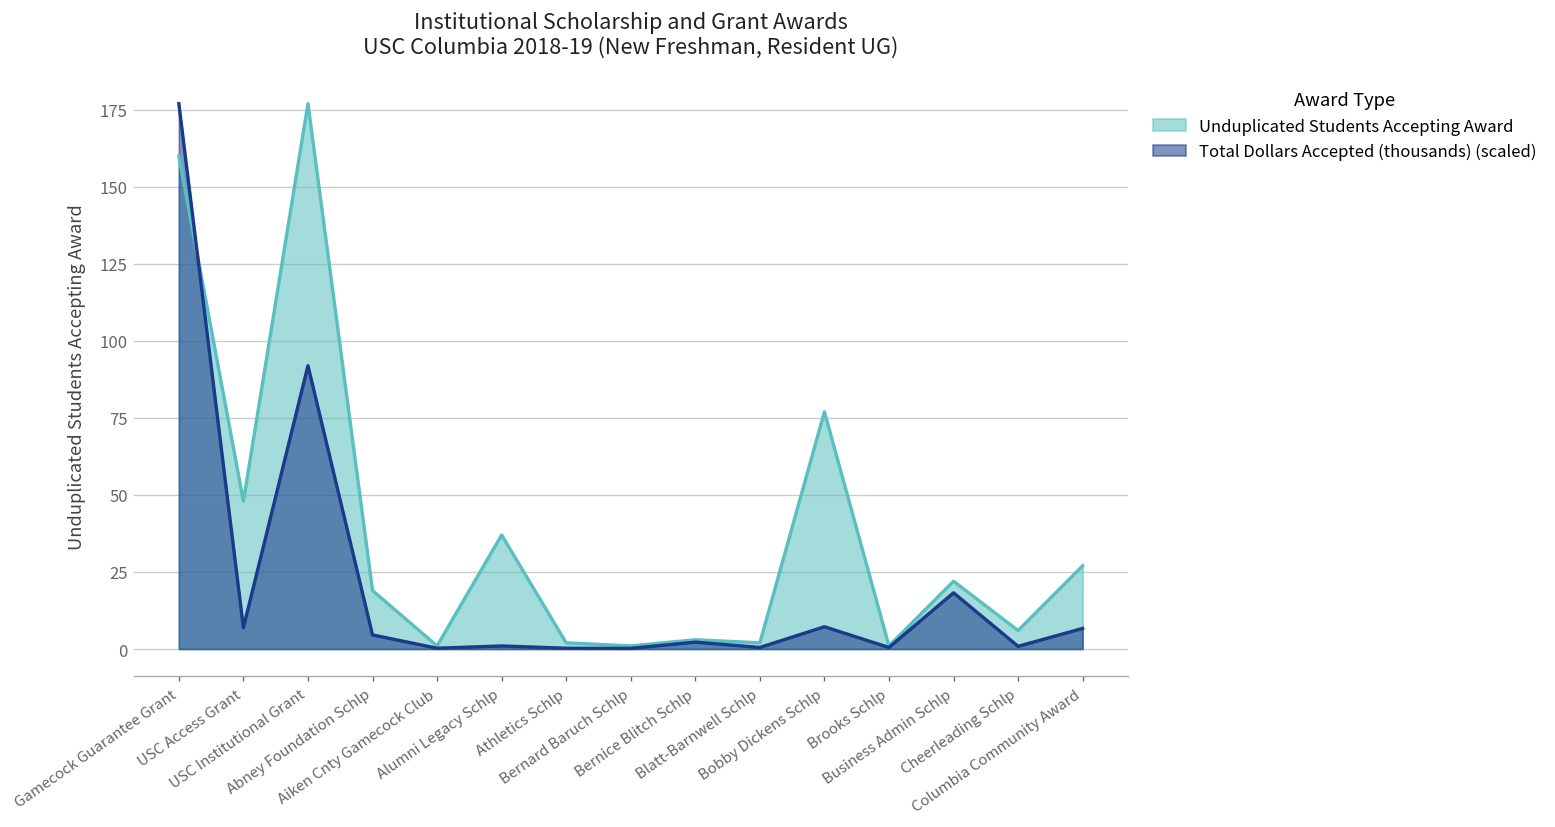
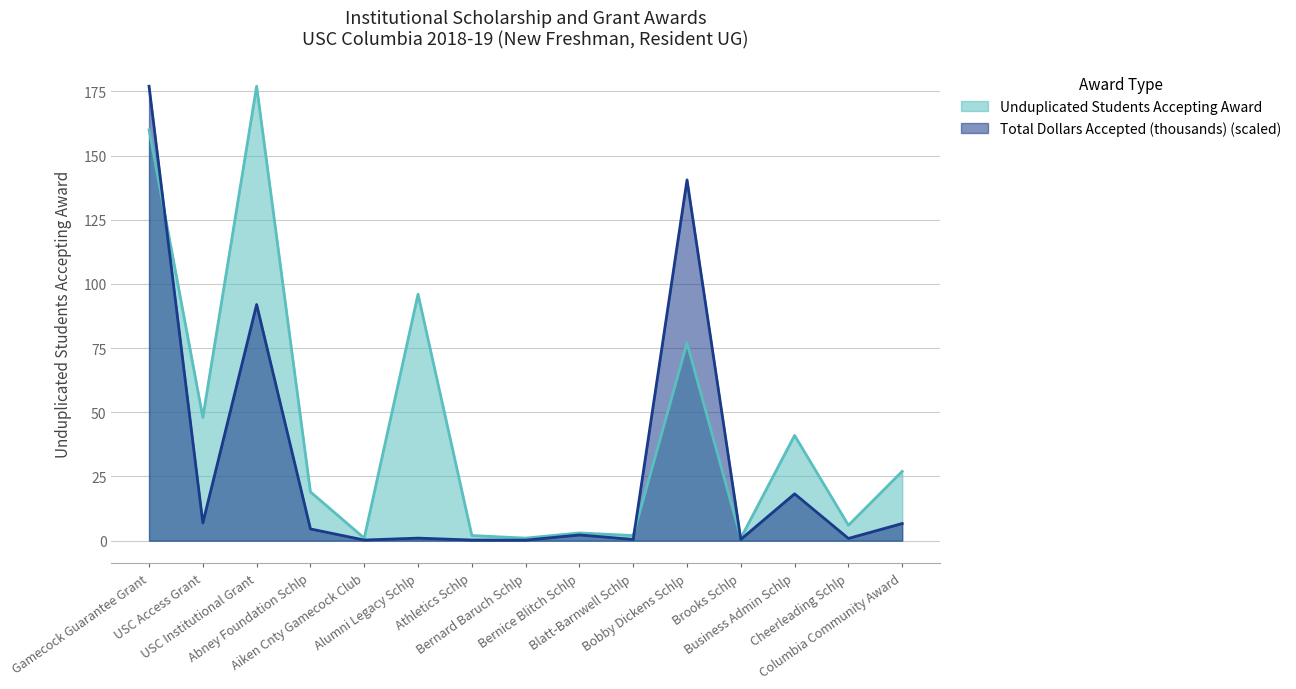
Unduplicated Students Accepting Award, Alumni Legacy Schlp: 37 -> 96
Total Dollars Accepted (thousands) (scaled), Bobby Dickens Schlp: 7 -> 141
Unduplicated Students Accepting Award, Business Admin Schlp: 22 -> 41
